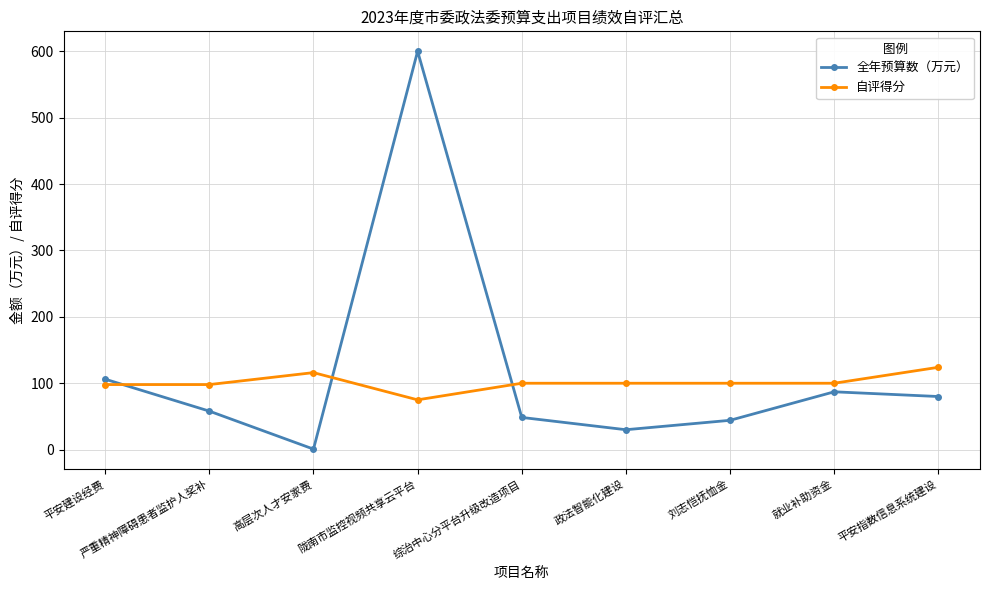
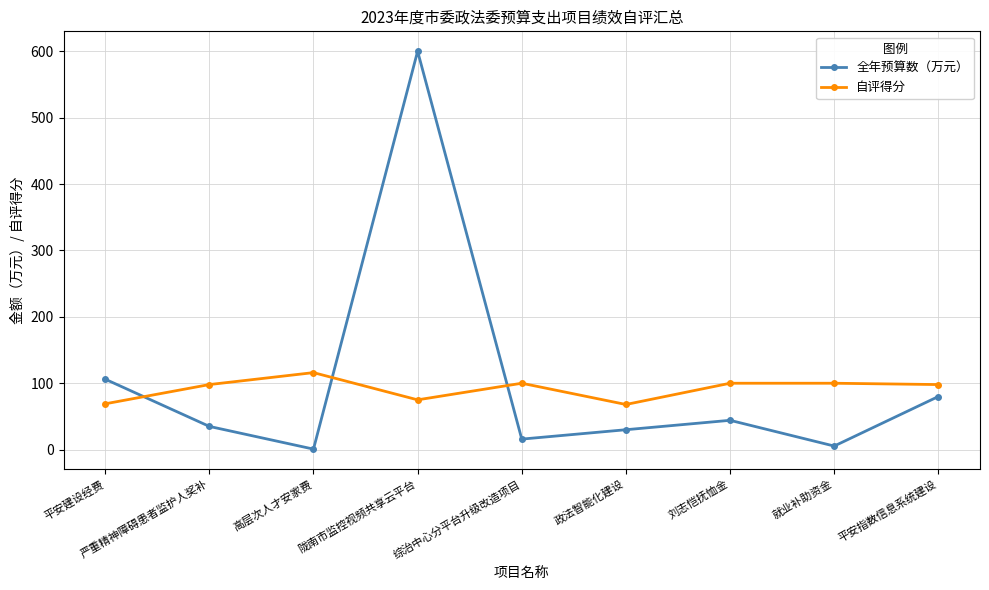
自评得分, 平安建设经费: 100 -> 70
全年预算数（万元）, 严重精神障碍患者监护人奖补: 60 -> 40
全年预算数（万元）, 综治中心分平台升级改造项目: 50 -> 20
自评得分, 政法智能化建设: 100 -> 70
全年预算数（万元）, 就业补助资金: 90 -> 10
自评得分, 平安指数信息系统建设: 120 -> 100
